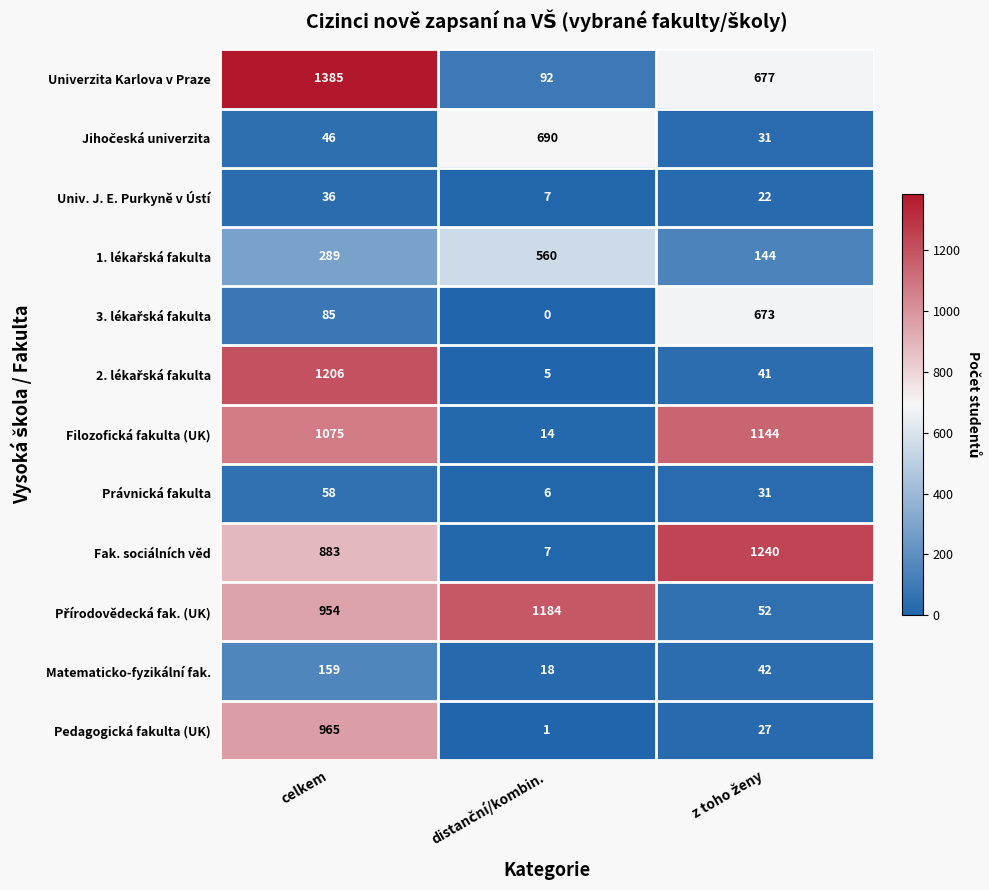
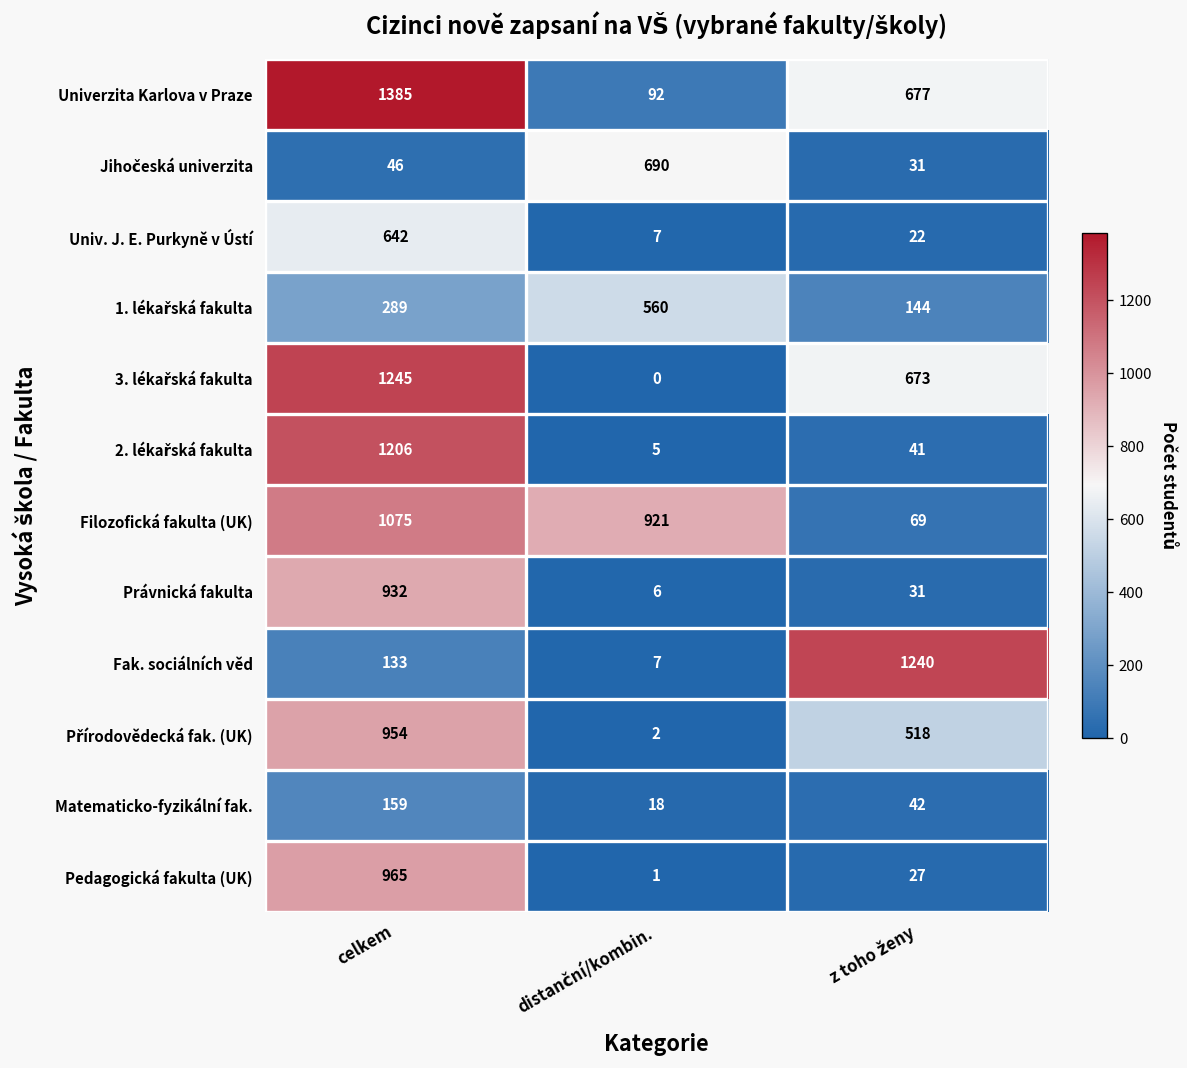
Univ. J. E. Purkyně v Ústí, celkem: 36 -> 642
3. lékařská fakulta, celkem: 85 -> 1245
Filozofická fakulta (UK), distanční/kombin.: 14 -> 921
Filozofická fakulta (UK), z toho ženy: 1144 -> 69
Právnická fakulta, celkem: 58 -> 932
Fak. sociálních věd, celkem: 883 -> 133
Přírodovědecká fak. (UK), distanční/kombin.: 1184 -> 2
Přírodovědecká fak. (UK), z toho ženy: 52 -> 518
